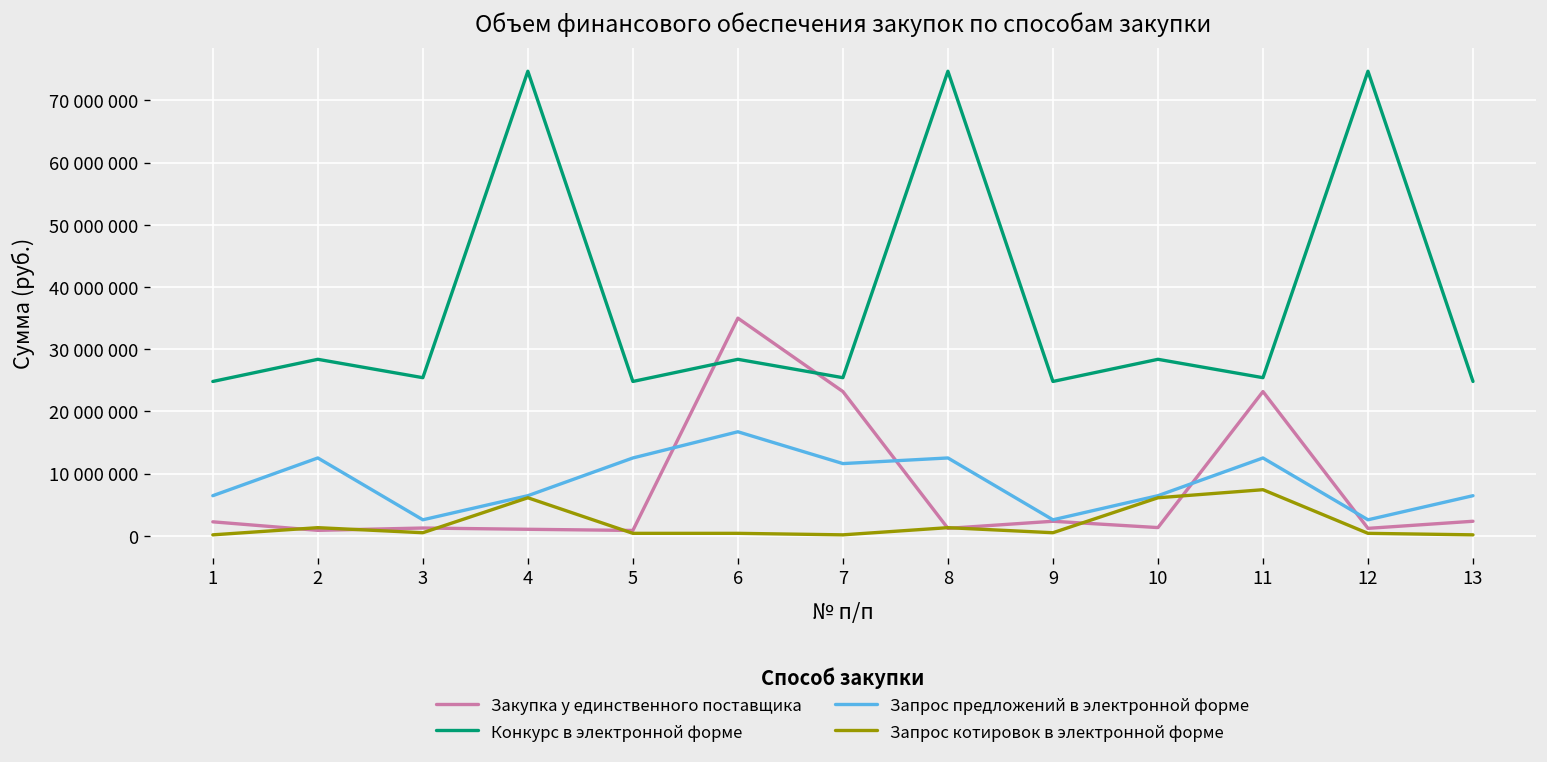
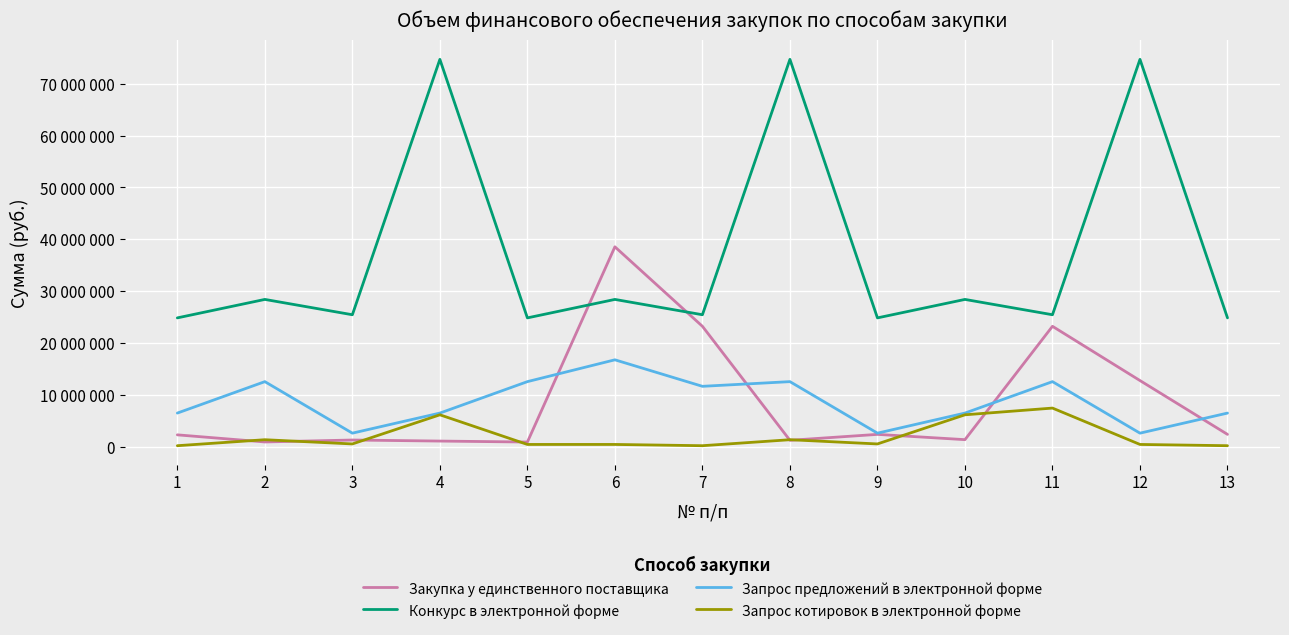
Закупка у единственного поставщика, 6: 35000000 -> 39000000
Закупка у единственного поставщика, 12: 1000000 -> 13000000
